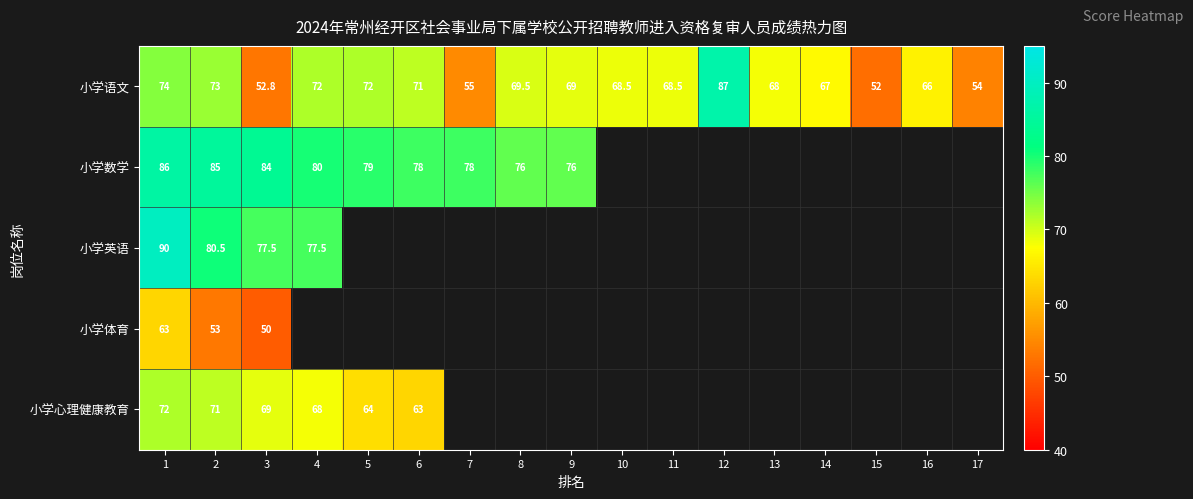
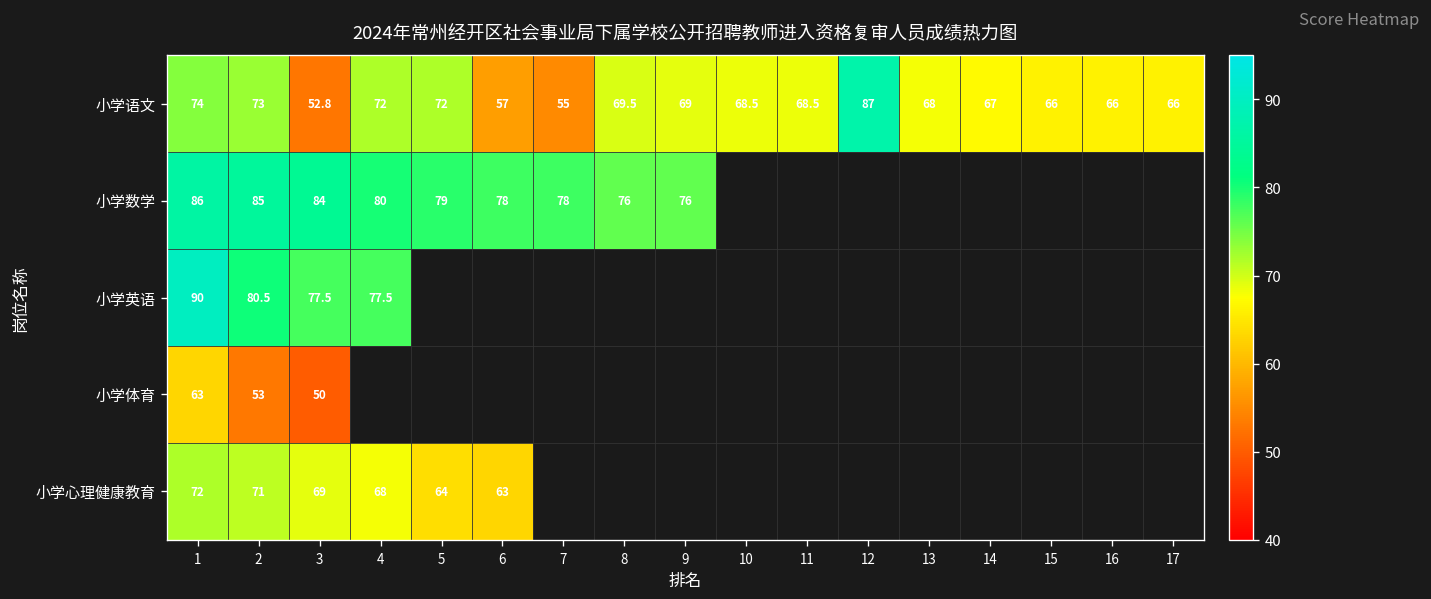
小学语文, 6: 71 -> 57
小学语文, 15: 52 -> 66
小学语文, 17: 54 -> 66
